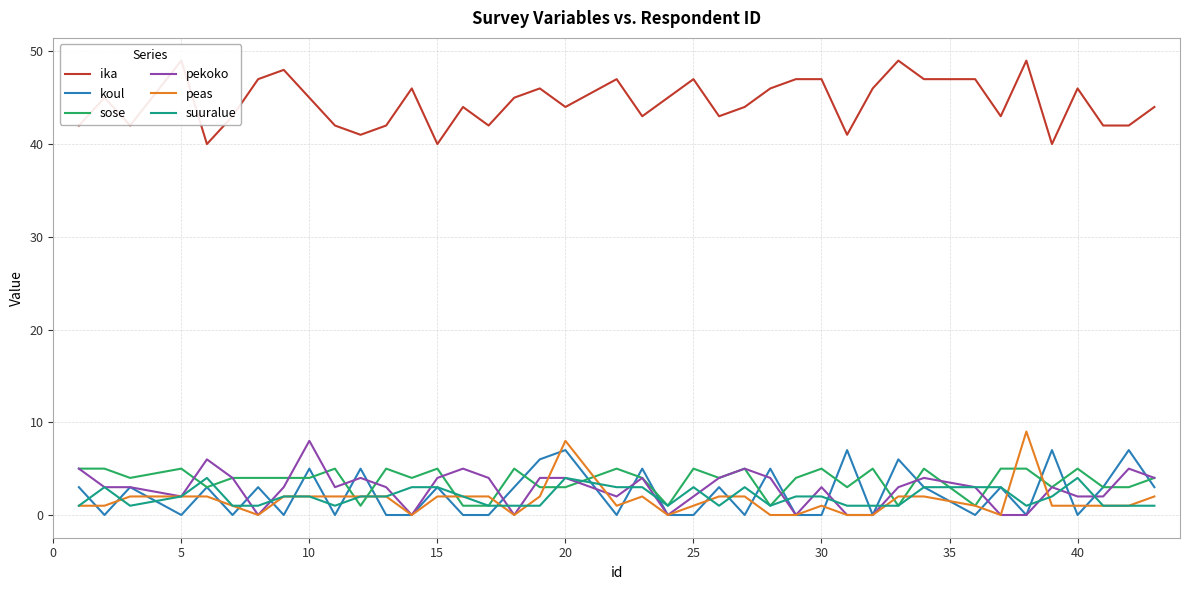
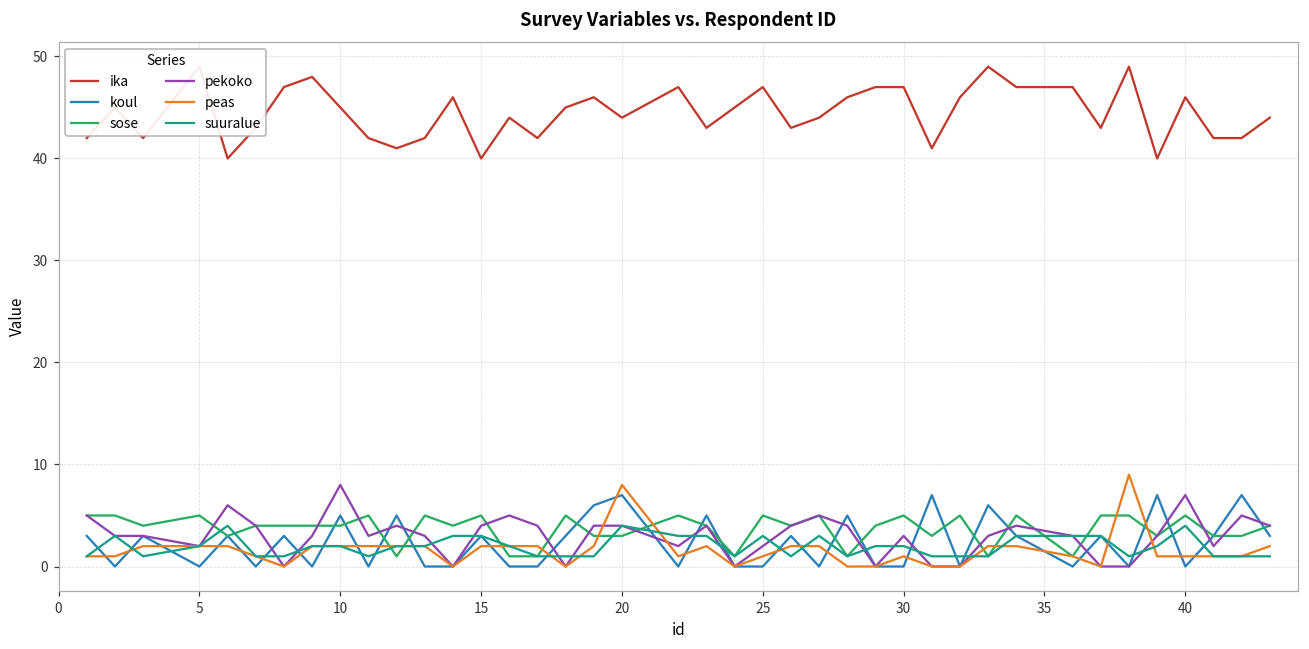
pekoko, 40: 2 -> 7
